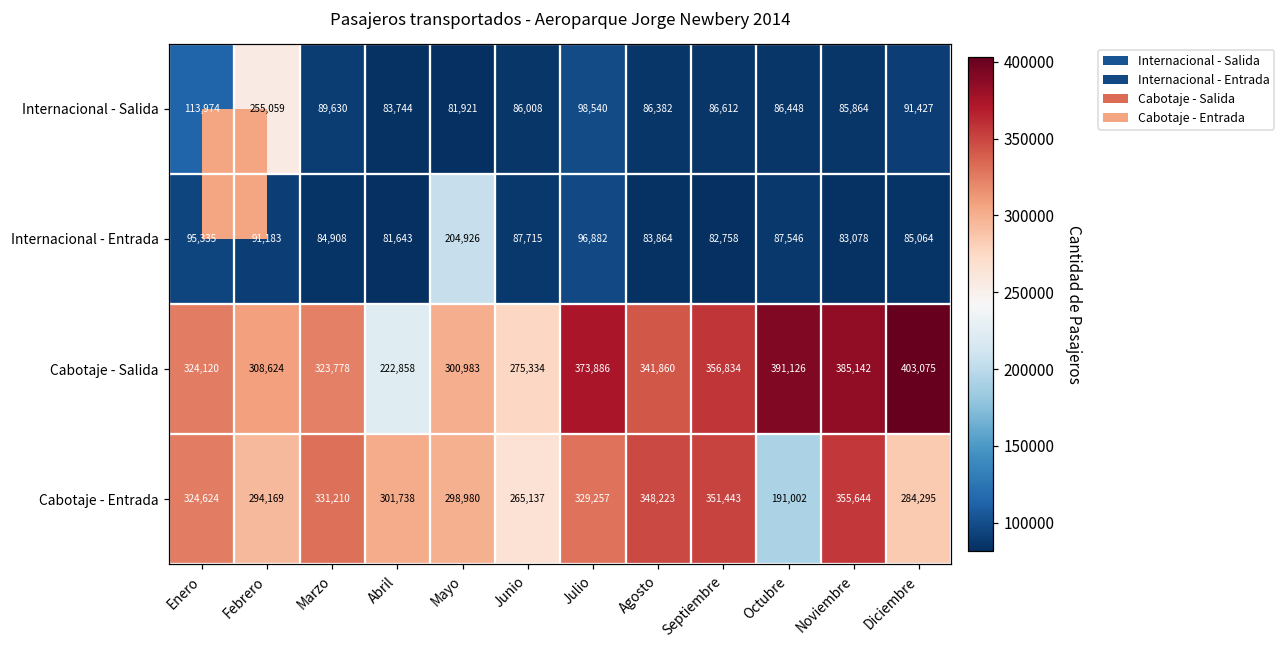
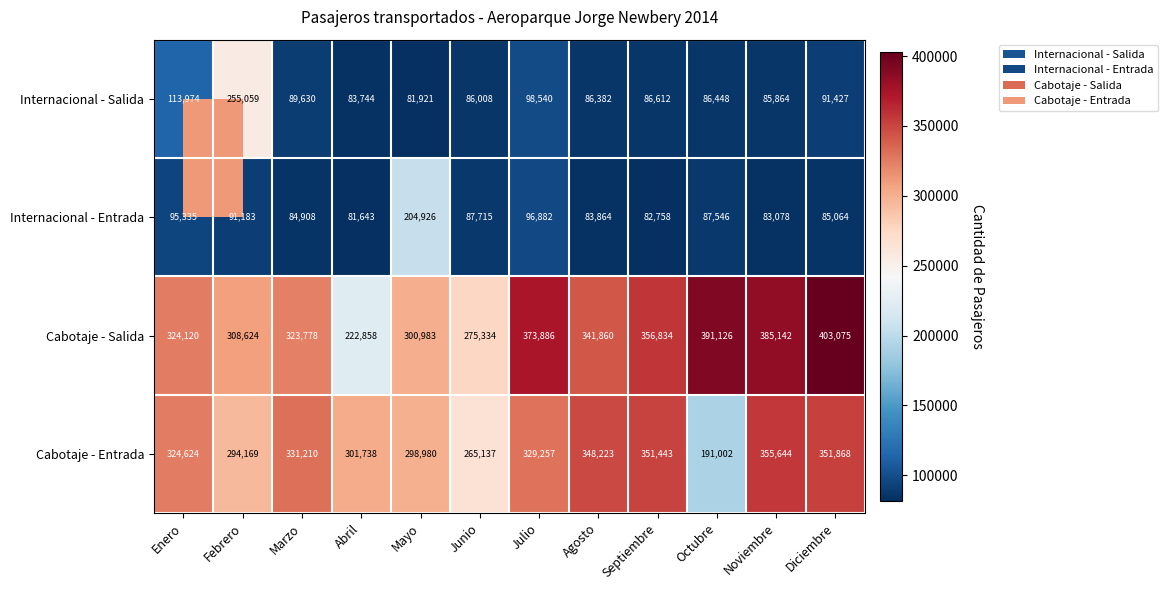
Cabotaje - Entrada, Diciembre: 284,295 -> 351,868
